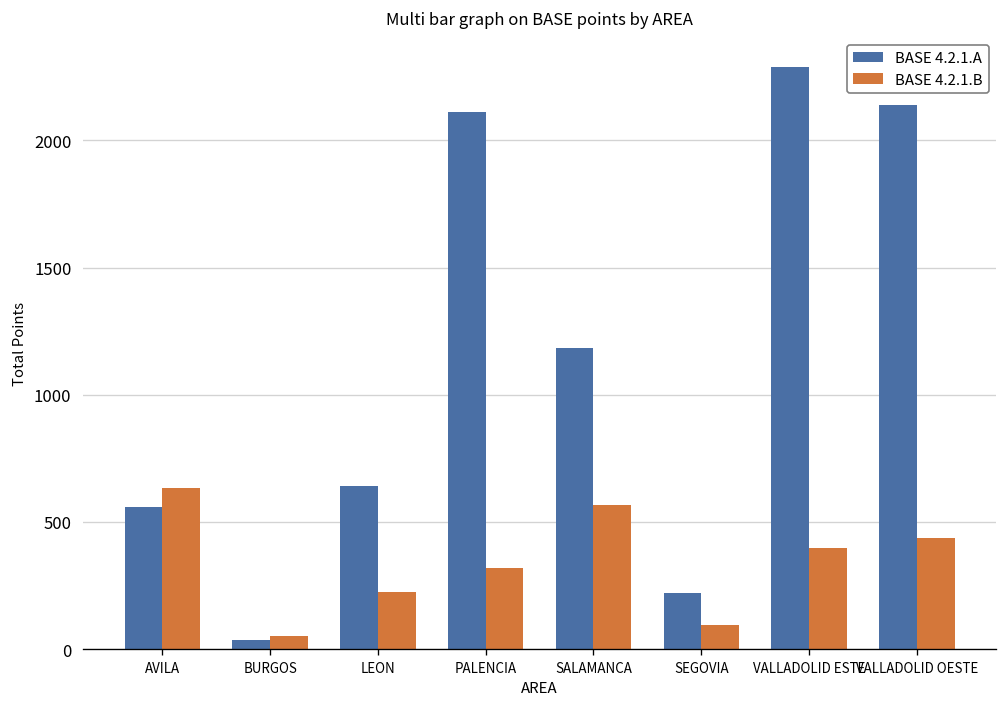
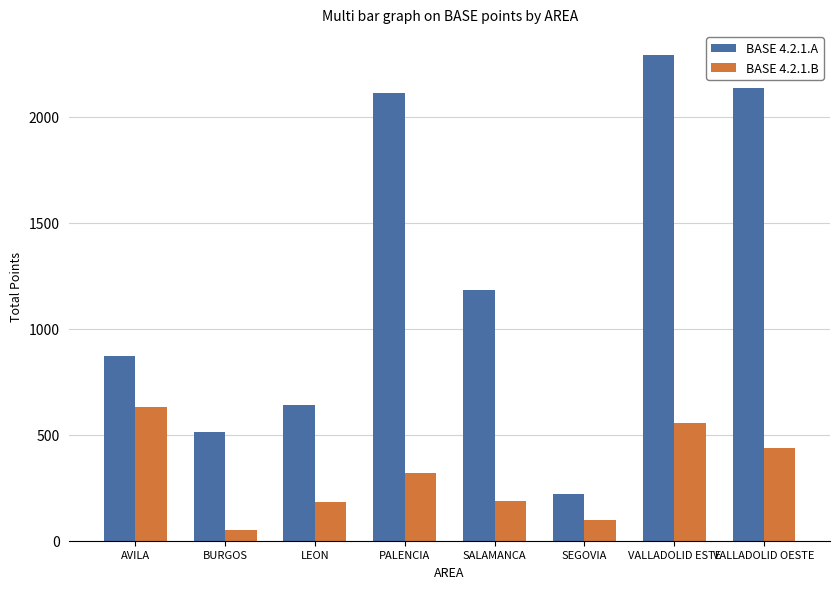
BASE 4.2.1.A, AVILA: 560 -> 870
BASE 4.2.1.A, BURGOS: 40 -> 510
BASE 4.2.1.B, LEON: 230 -> 180
BASE 4.2.1.B, SALAMANCA: 570 -> 190
BASE 4.2.1.B, VALLADOLID ESTE: 400 -> 560
